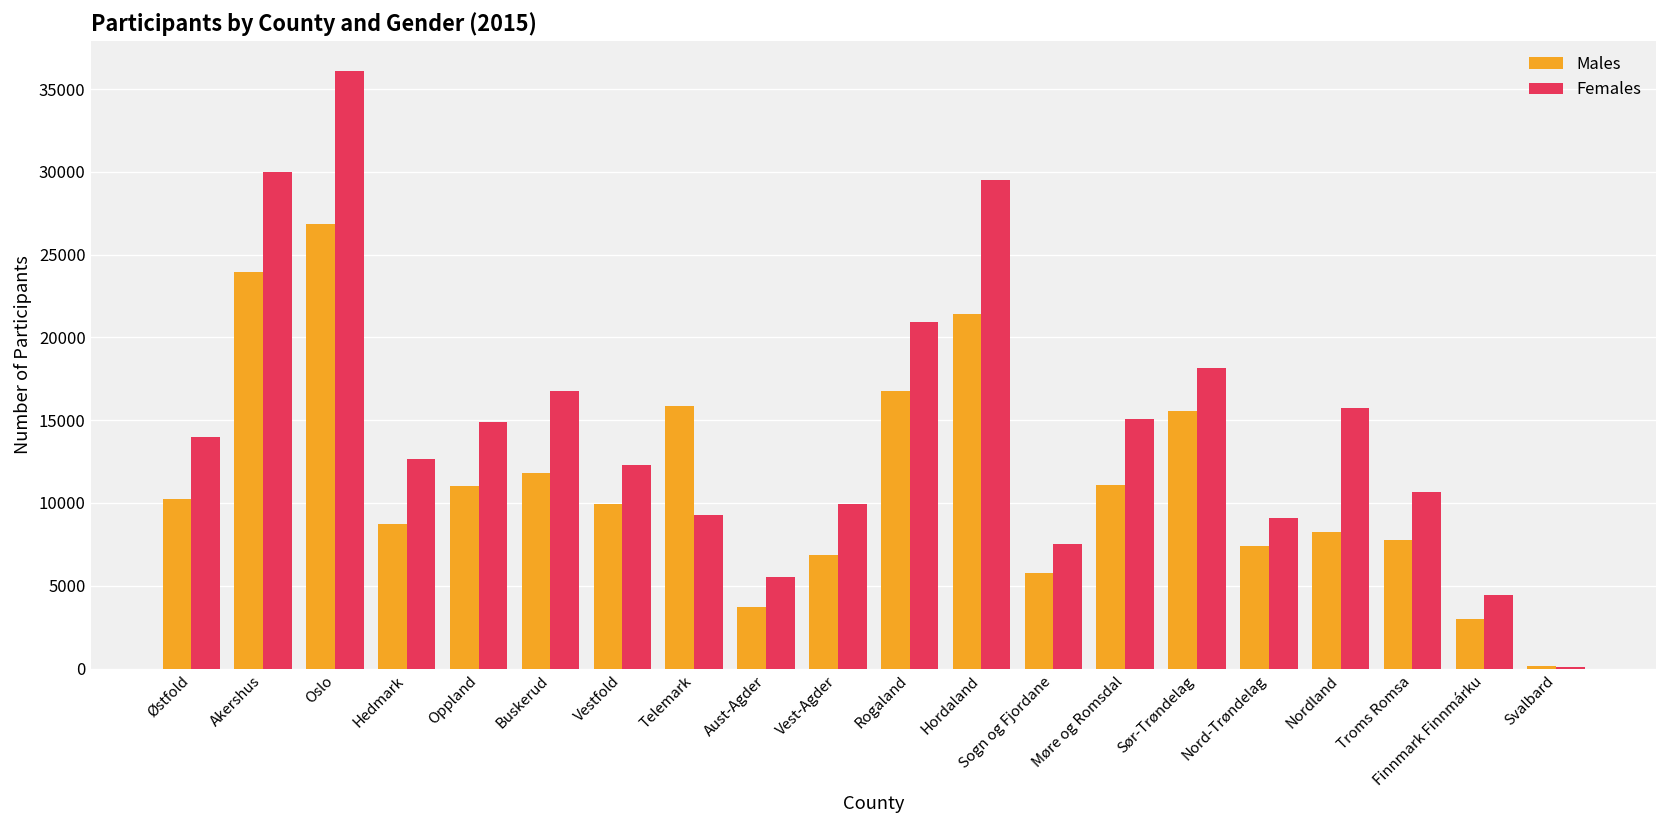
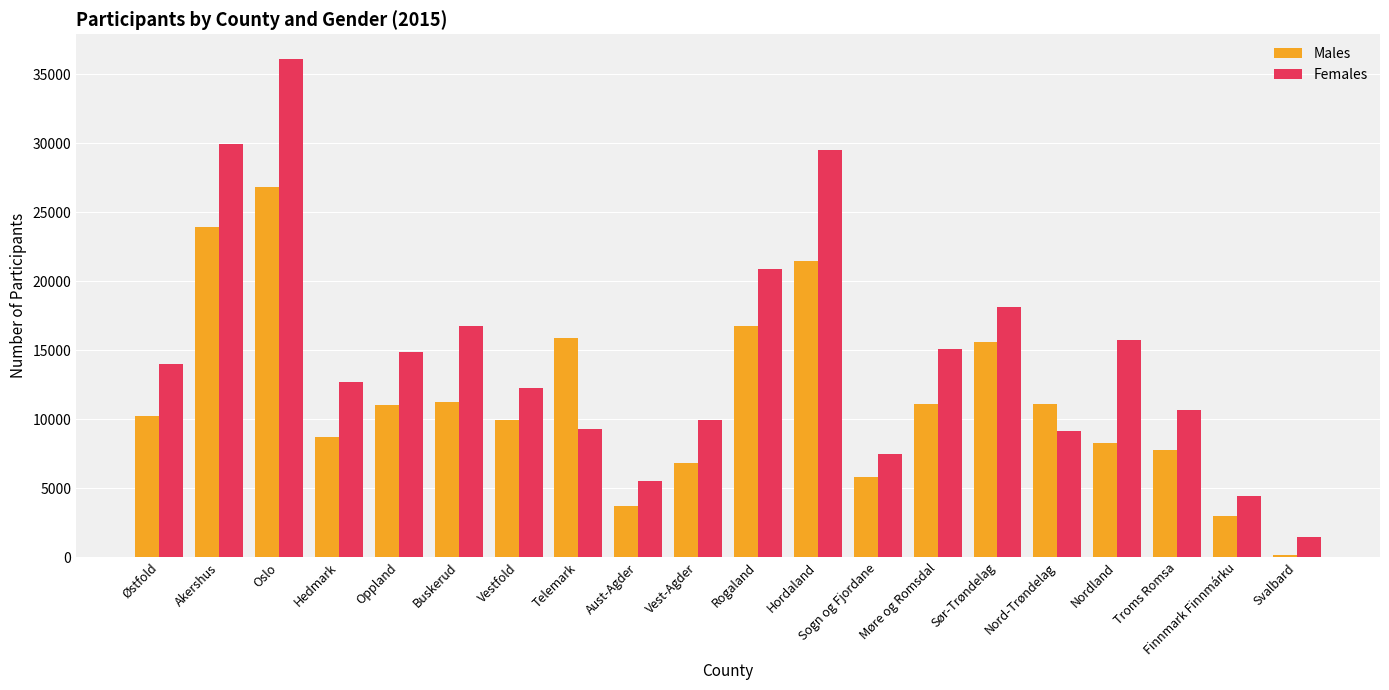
Males, Buskerud: 11800 -> 11200
Males, Nord-Trøndelag: 7400 -> 11100
Females, Svalbard: 100 -> 1500
